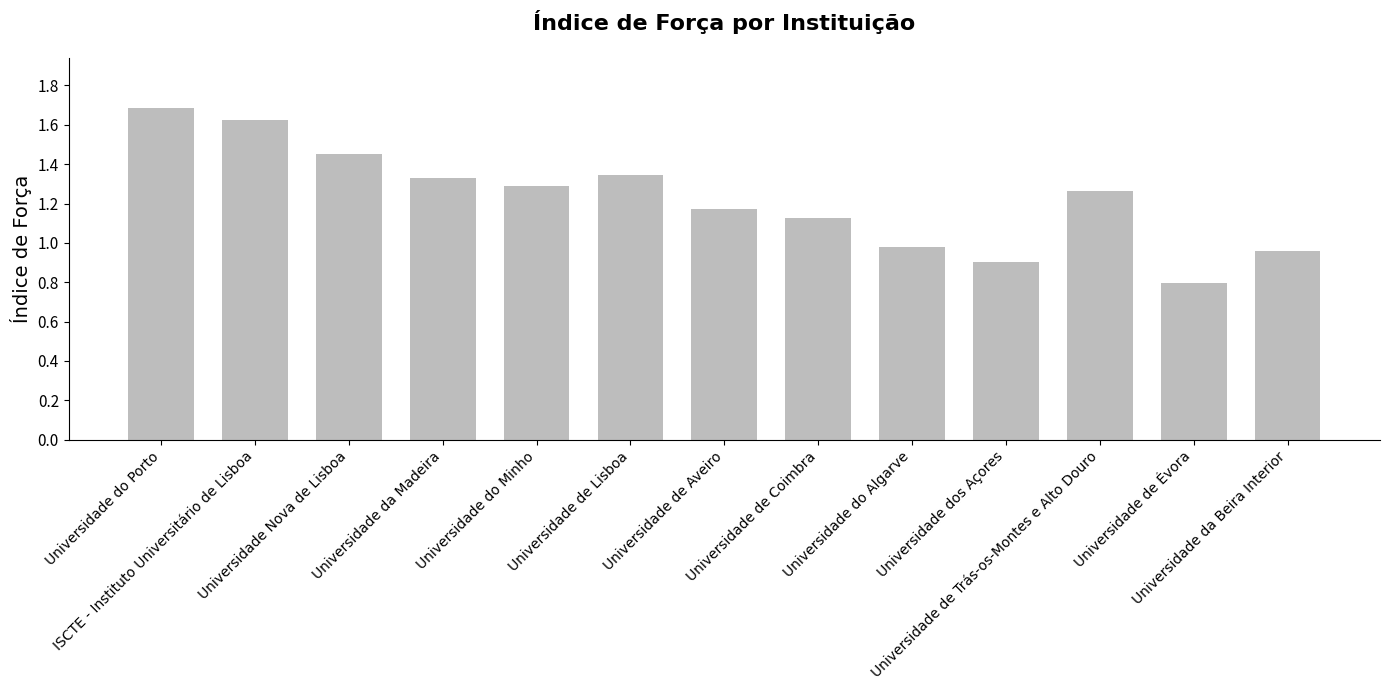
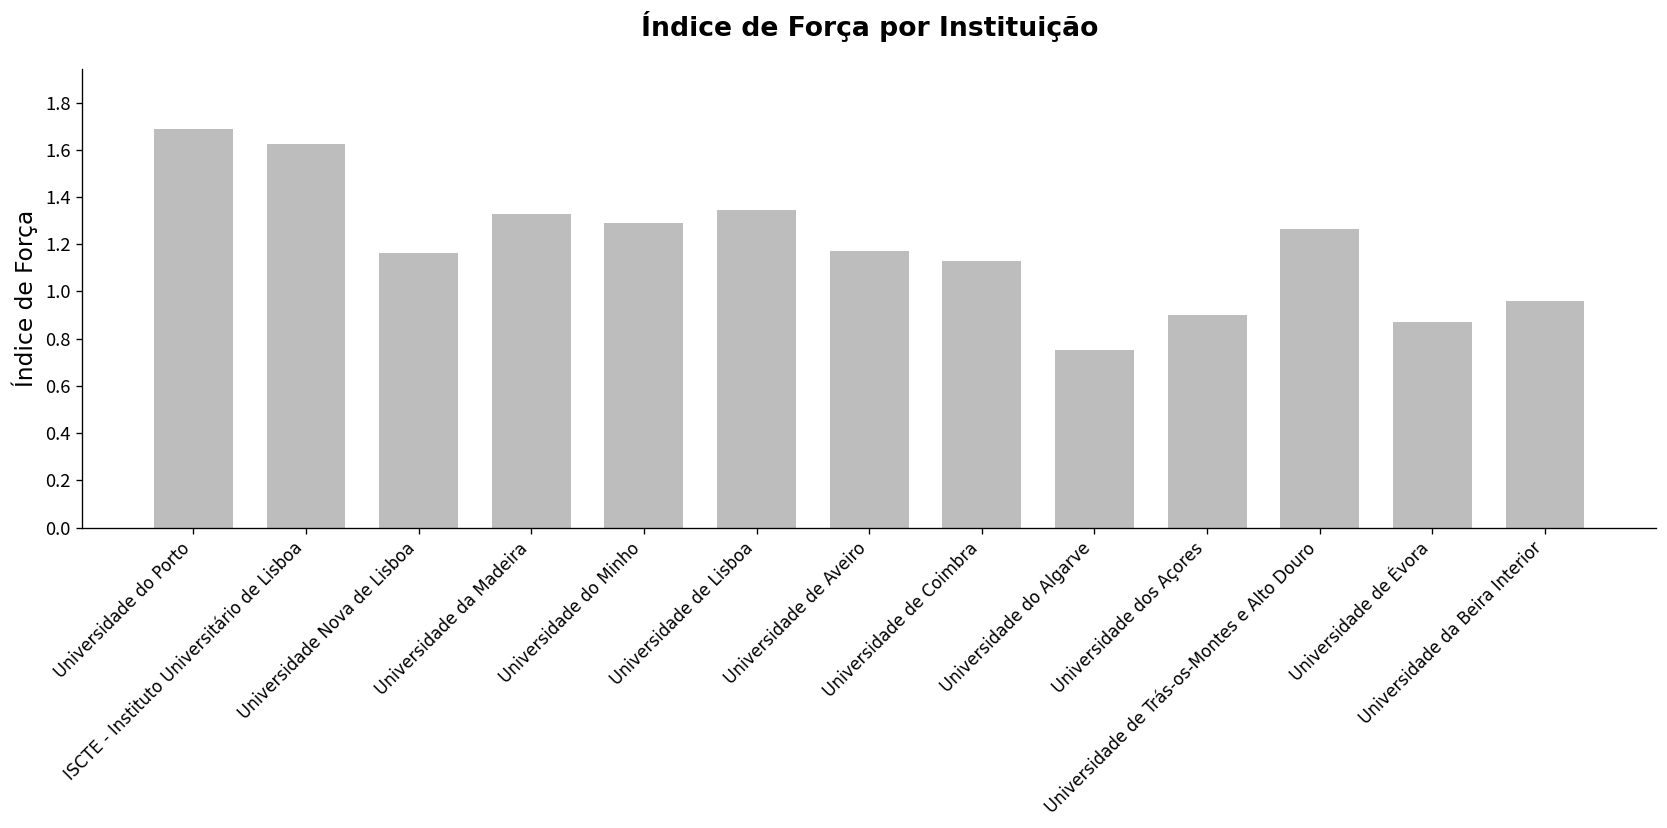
Universidade Nova de Lisboa: 1.45 -> 1.16
Universidade do Algarve: 0.98 -> 0.75
Universidade de Évora: 0.79 -> 0.87
